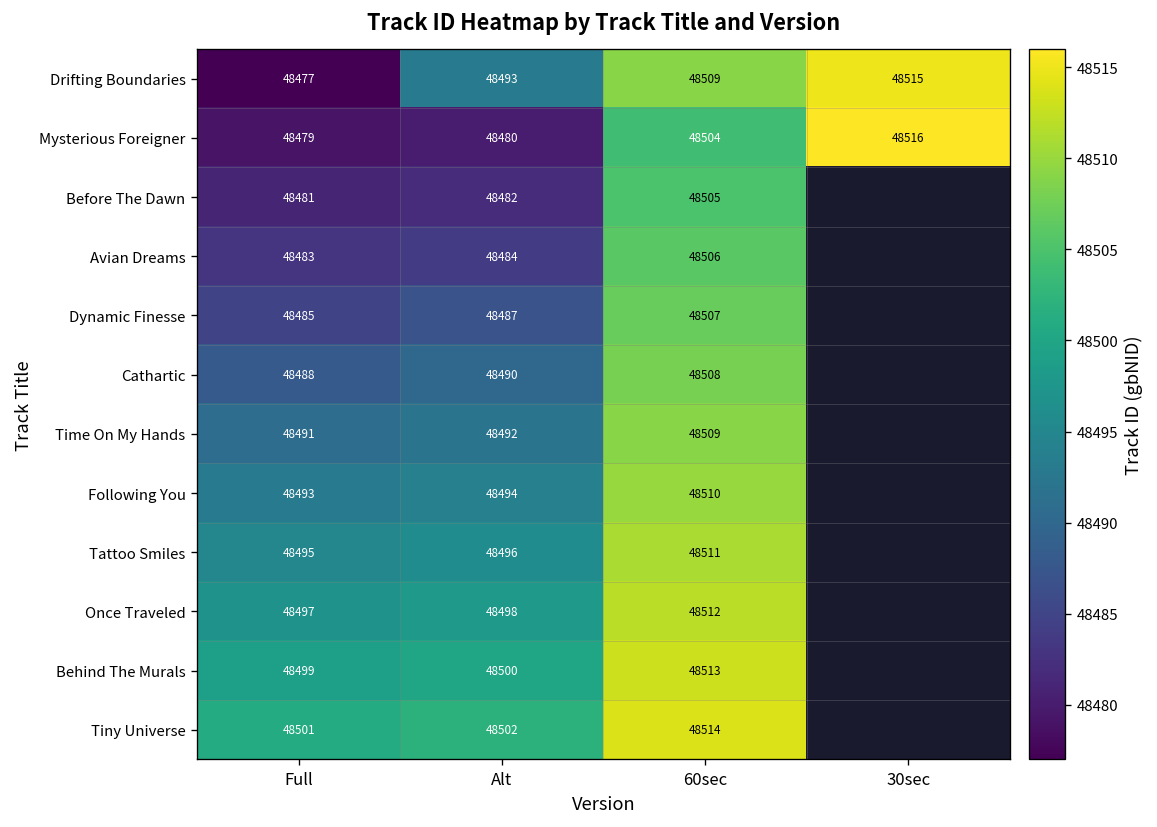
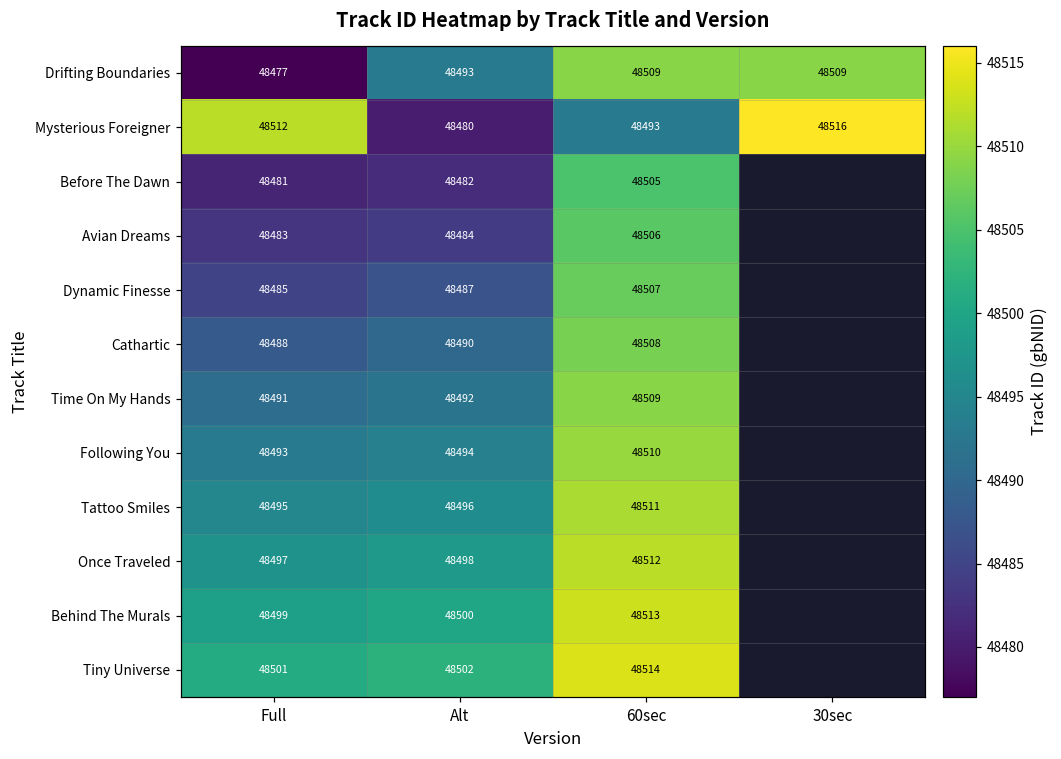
Drifting Boundaries, 30sec: 48515 -> 48509
Mysterious Foreigner, Full: 48479 -> 48512
Mysterious Foreigner, 60sec: 48504 -> 48493
